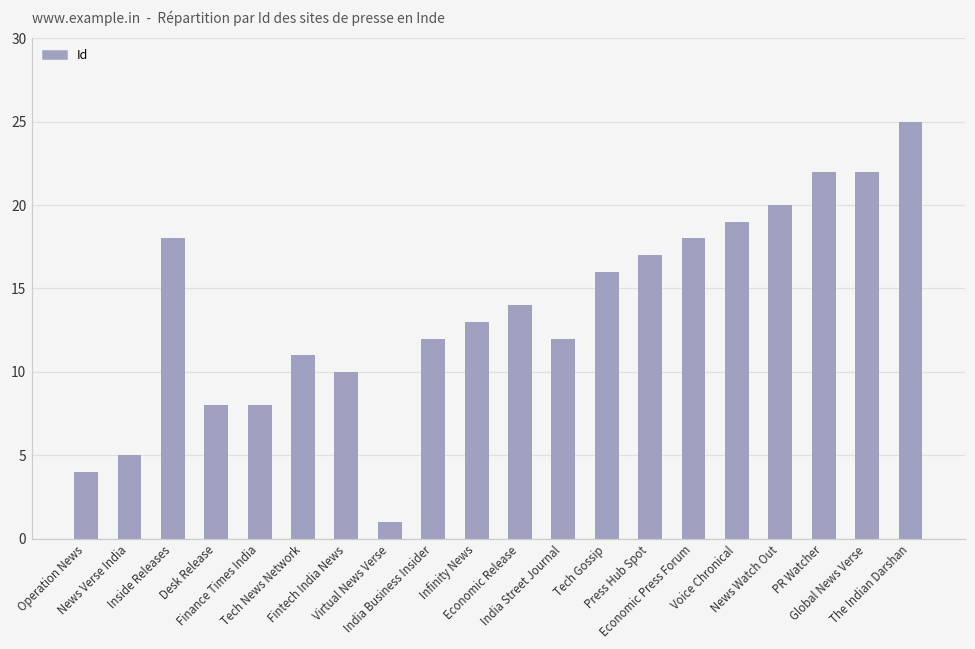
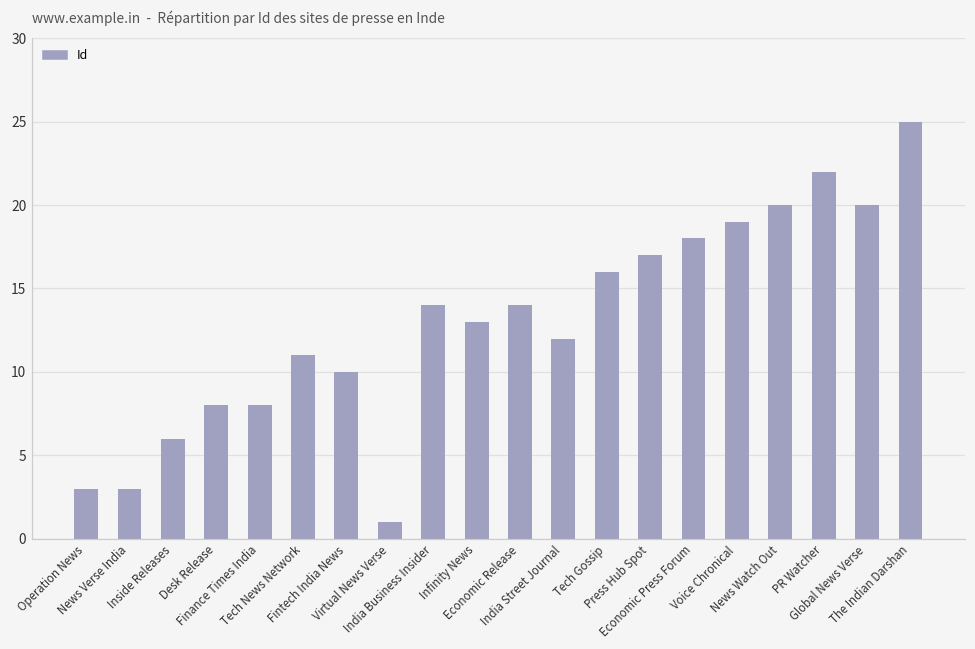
Operation News: 4 -> 3
News Verse India: 5 -> 3
Inside Releases: 18 -> 6
India Business Insider: 12 -> 14
Global News Verse: 22 -> 20
